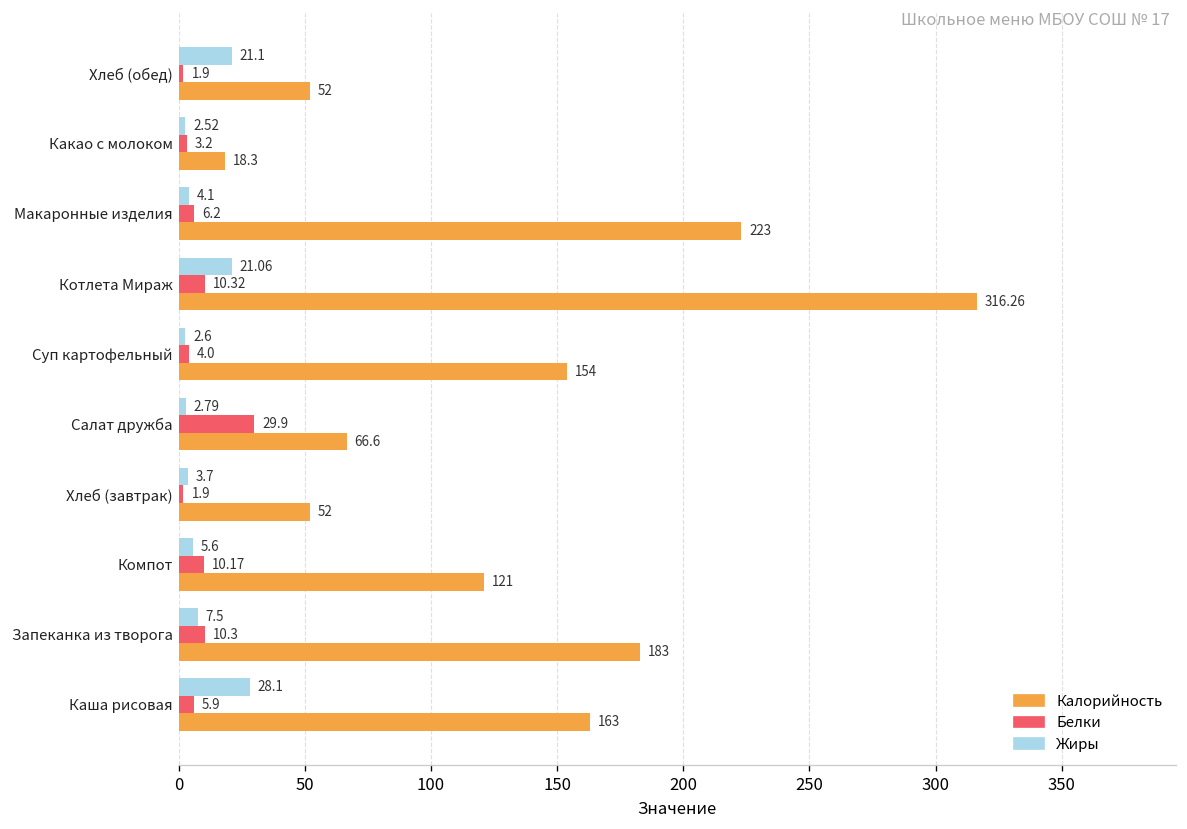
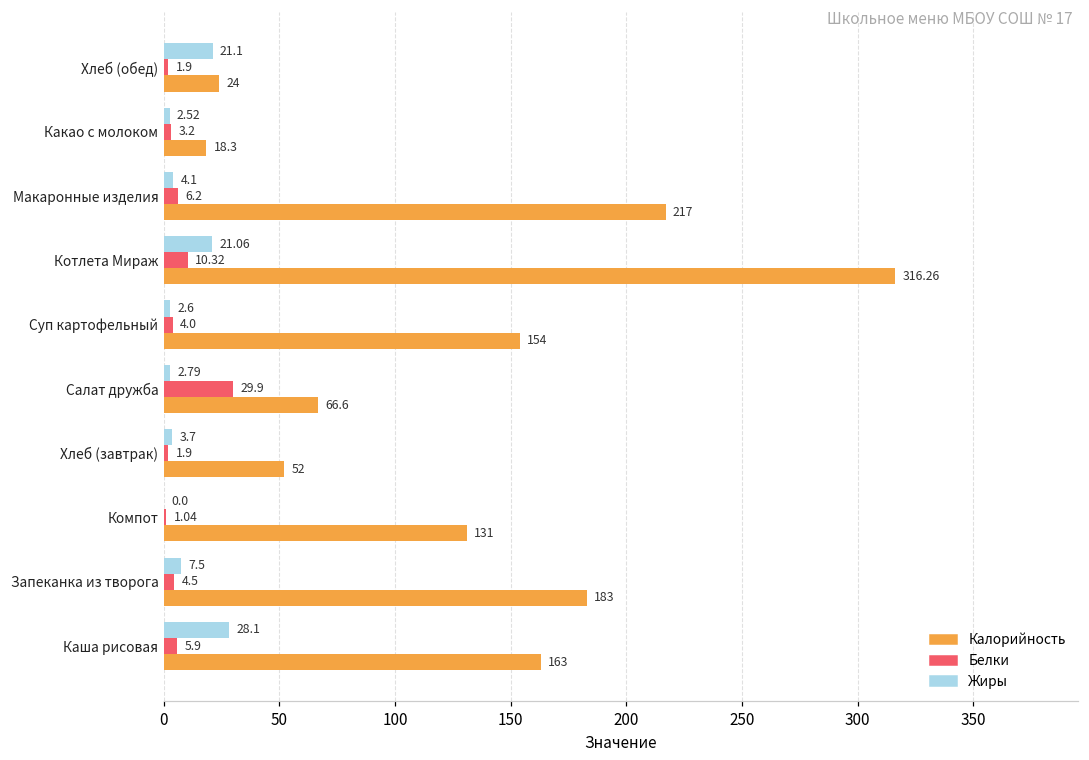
Калорийность, Хлеб (обед): 52 -> 24
Калорийность, Макаронные изделия: 223 -> 217
Жиры, Компот: 5.6 -> 0.0
Белки, Компот: 10.17 -> 1.04
Калорийность, Компот: 121 -> 131
Белки, Запеканка из творога: 10.3 -> 4.5
